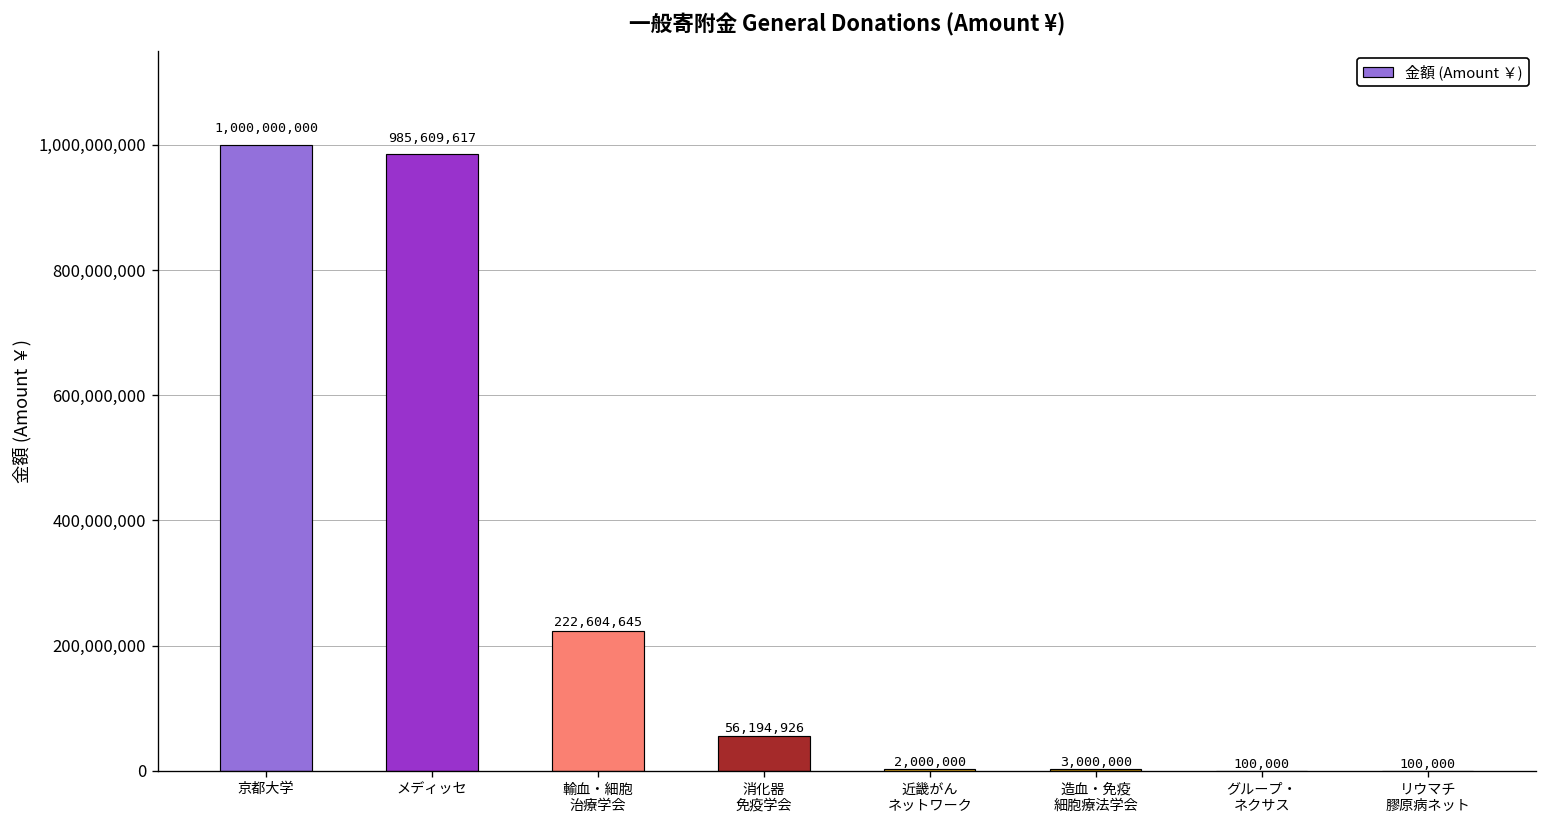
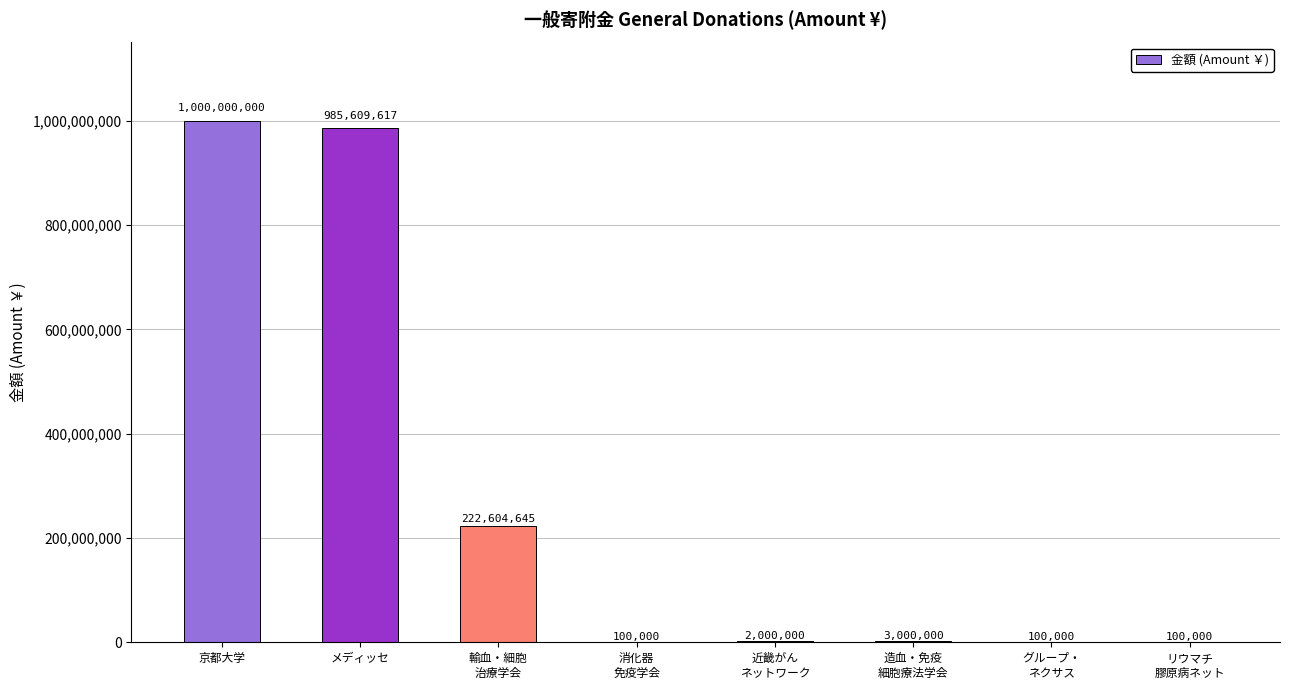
消化器 免疫学会: 56,194,926 -> 100,000
